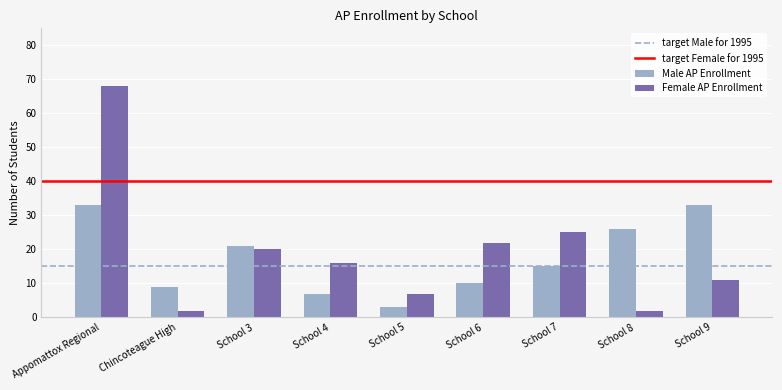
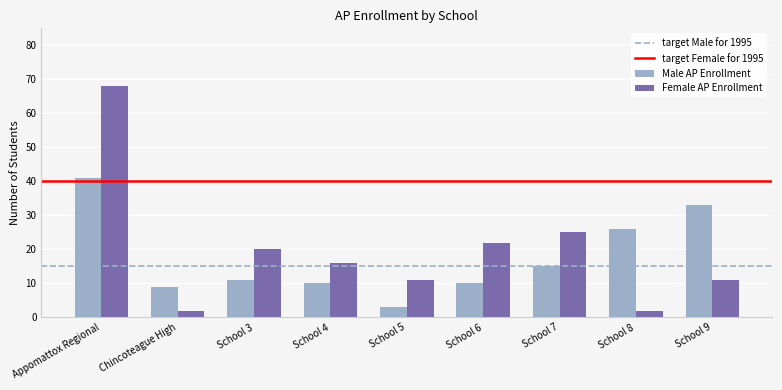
Male AP Enrollment, Appomattox Regional: 33 -> 41
Male AP Enrollment, School 3: 21 -> 11
Male AP Enrollment, School 4: 7 -> 10
Female AP Enrollment, School 5: 7 -> 11
